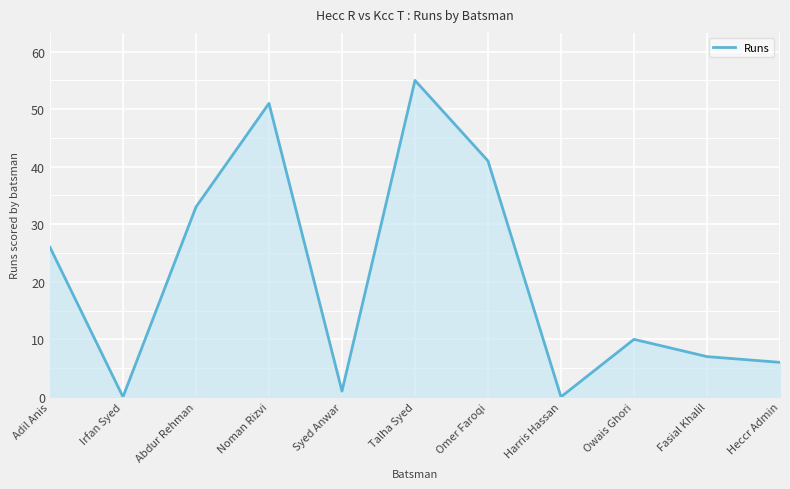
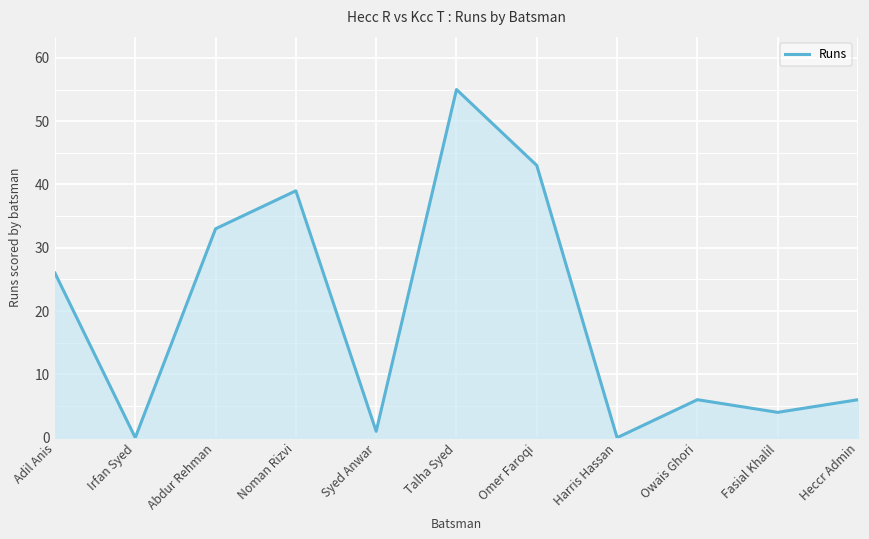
Noman Rizvi: 51 -> 39
Omer Faroqi: 41 -> 43
Owais Ghori: 10 -> 6
Fasial Khalil: 7 -> 4
